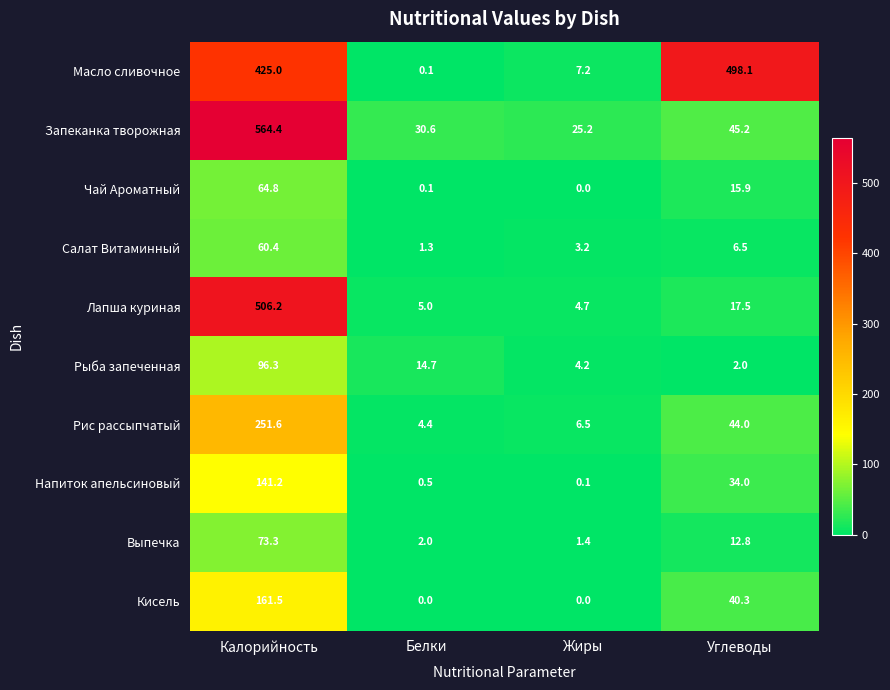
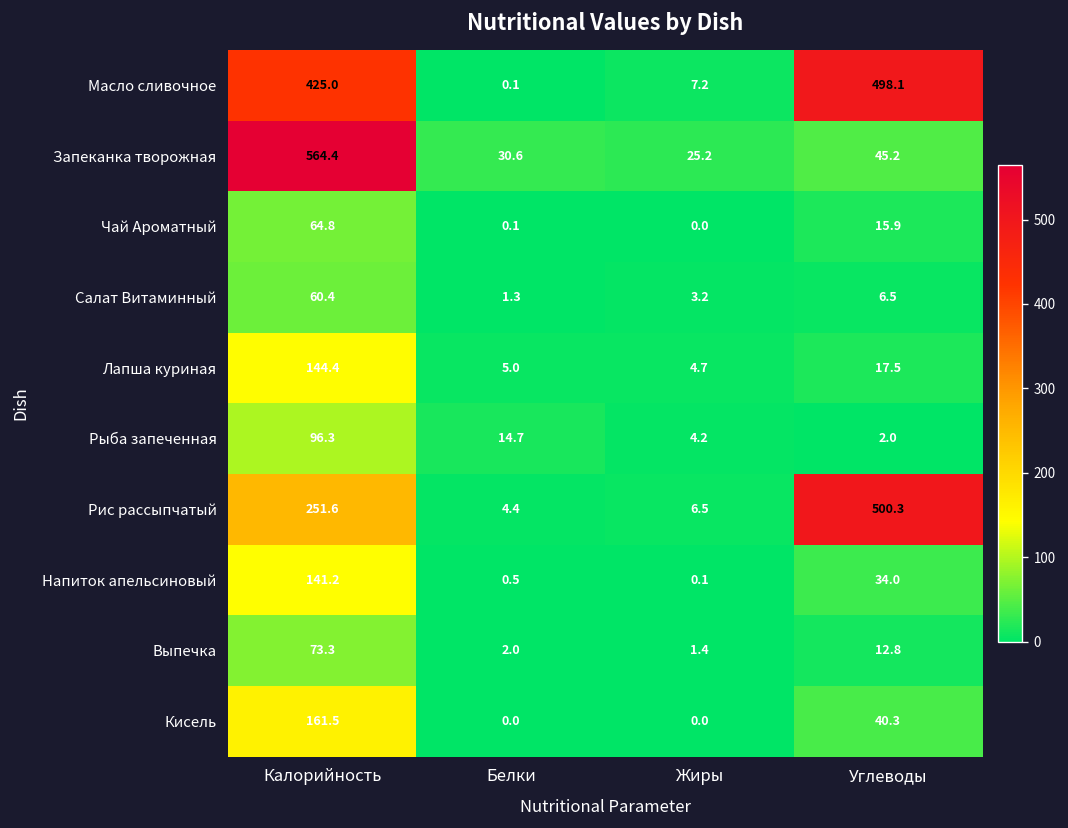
Лапша куриная, Калорийность: 506.2 -> 144.4
Рис рассыпчатый, Углеводы: 44.0 -> 500.3
